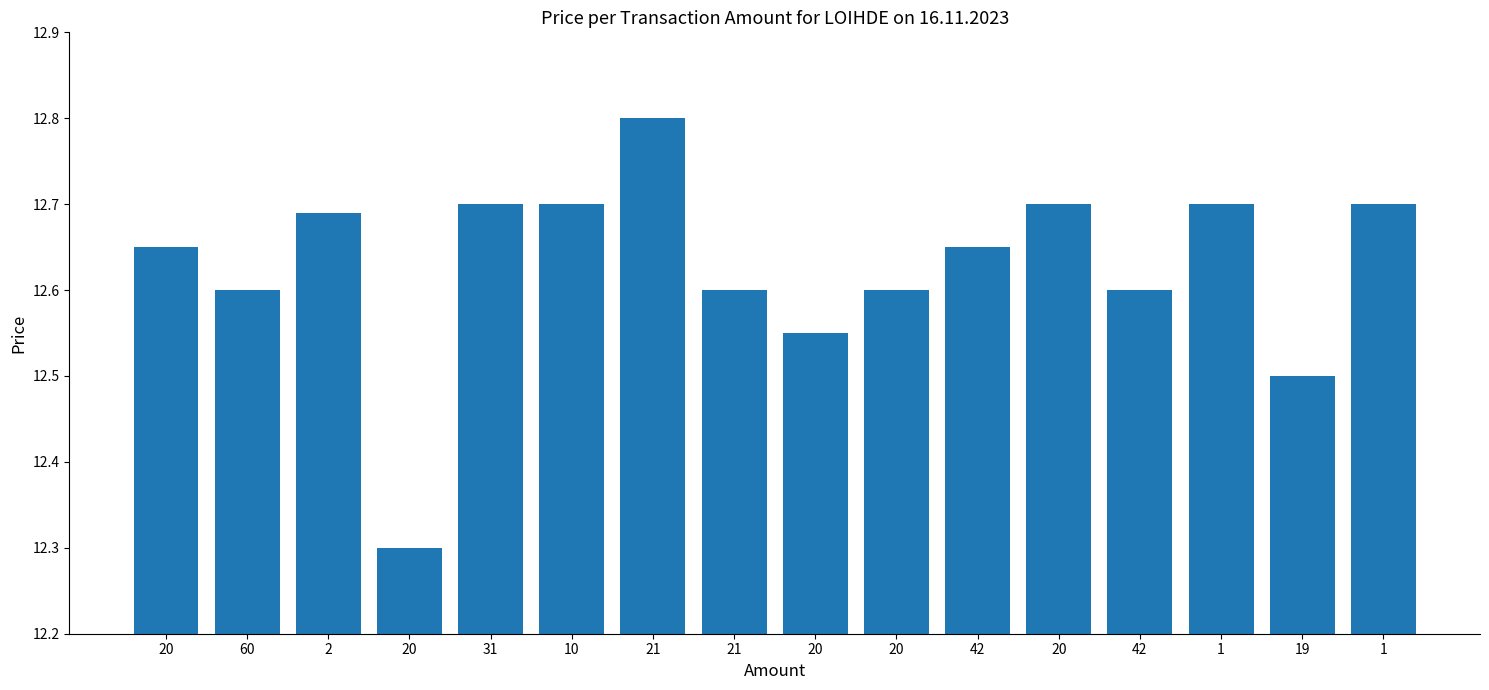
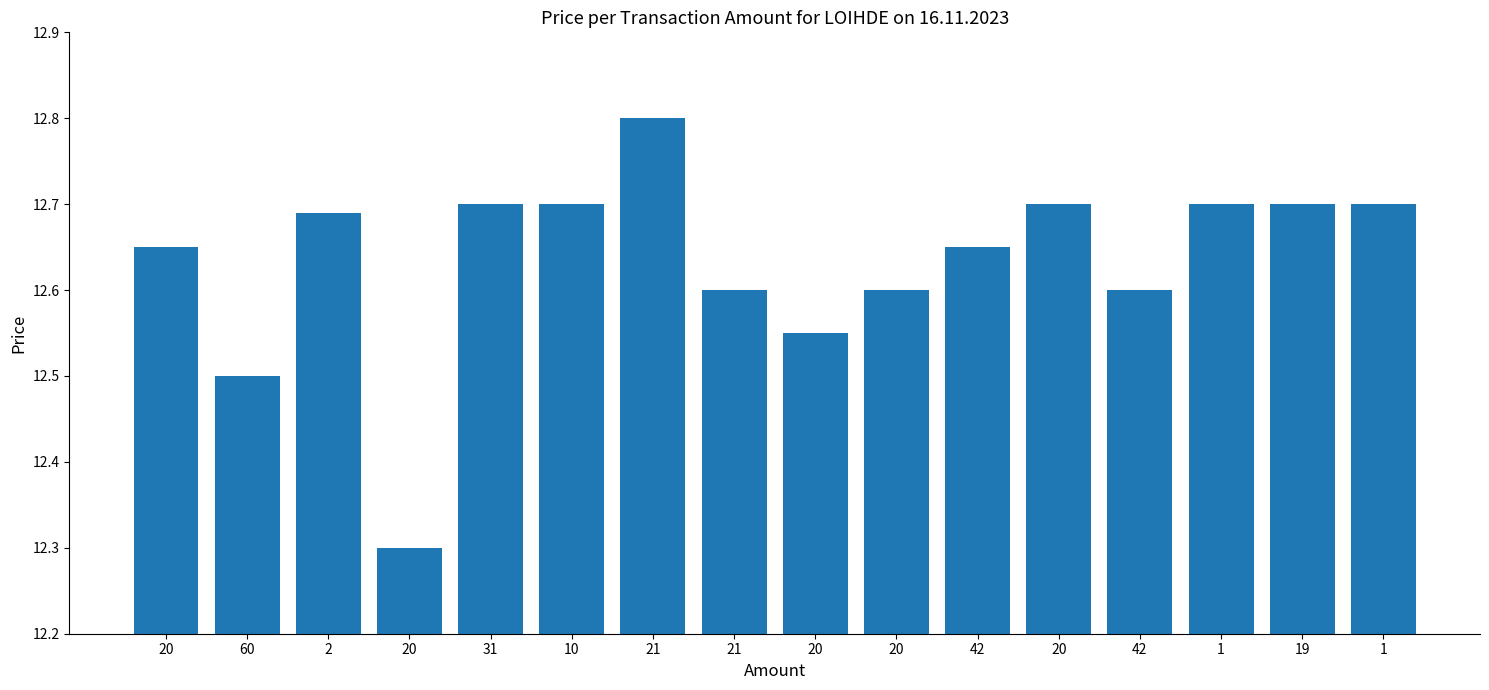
60: 12.6 -> 12.5
19: 12.5 -> 12.7
